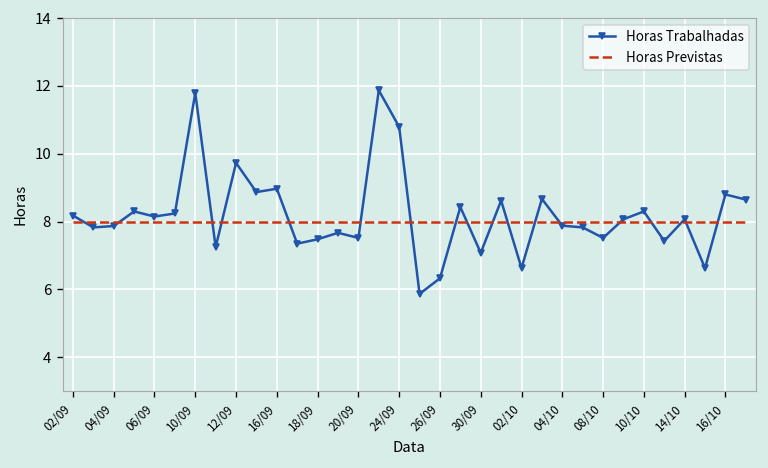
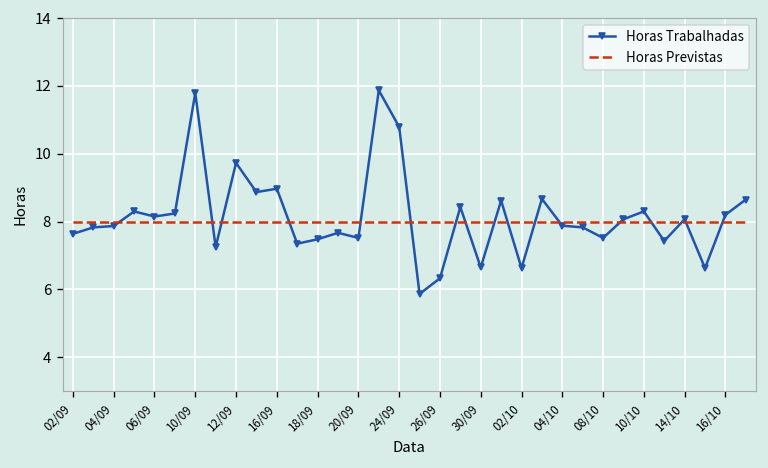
Horas Trabalhadas, 02/09: 8.2 -> 7.6
Horas Trabalhadas, 30/09: 7.1 -> 6.7
Horas Trabalhadas, 16/10: 8.8 -> 8.2
